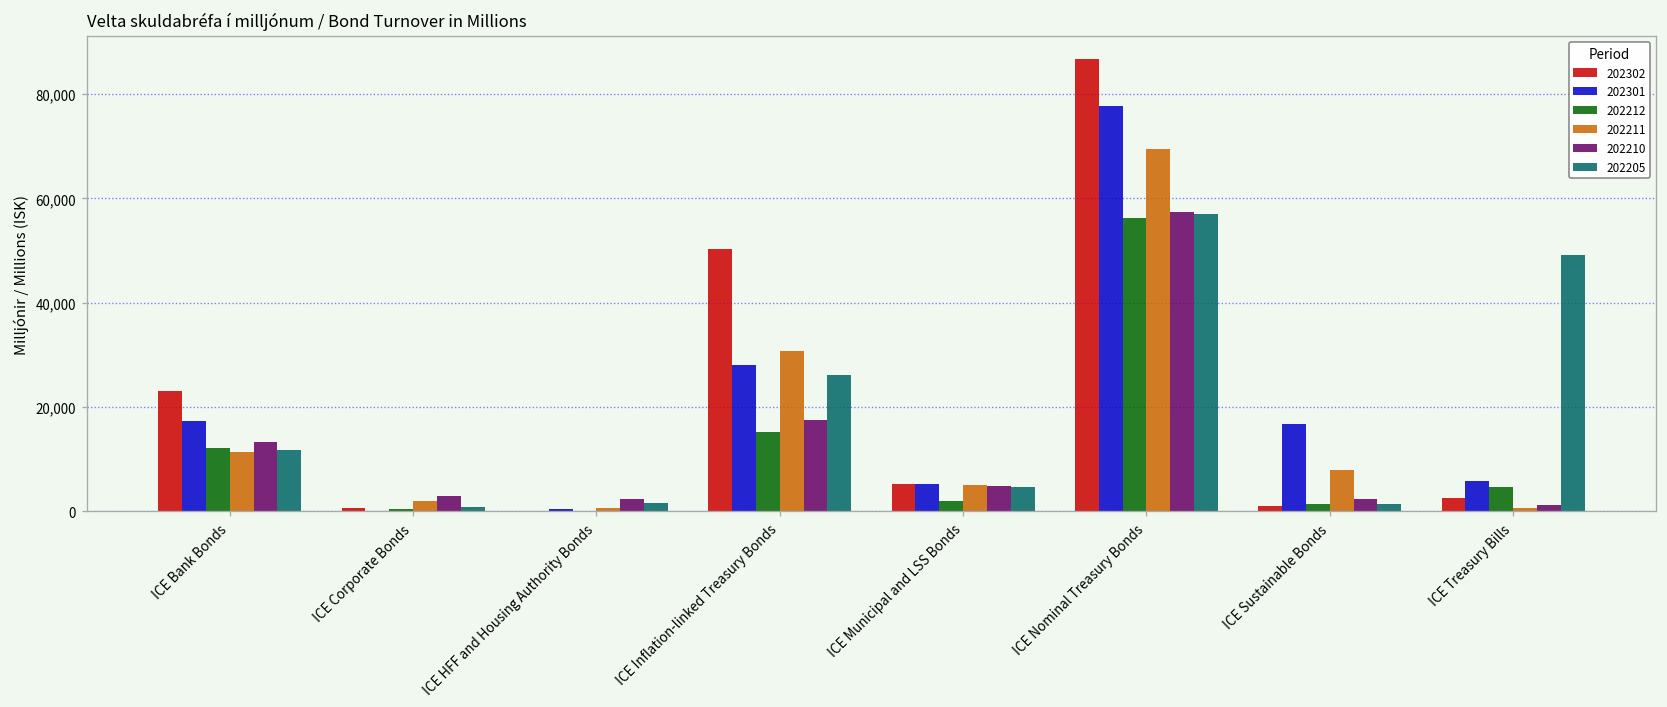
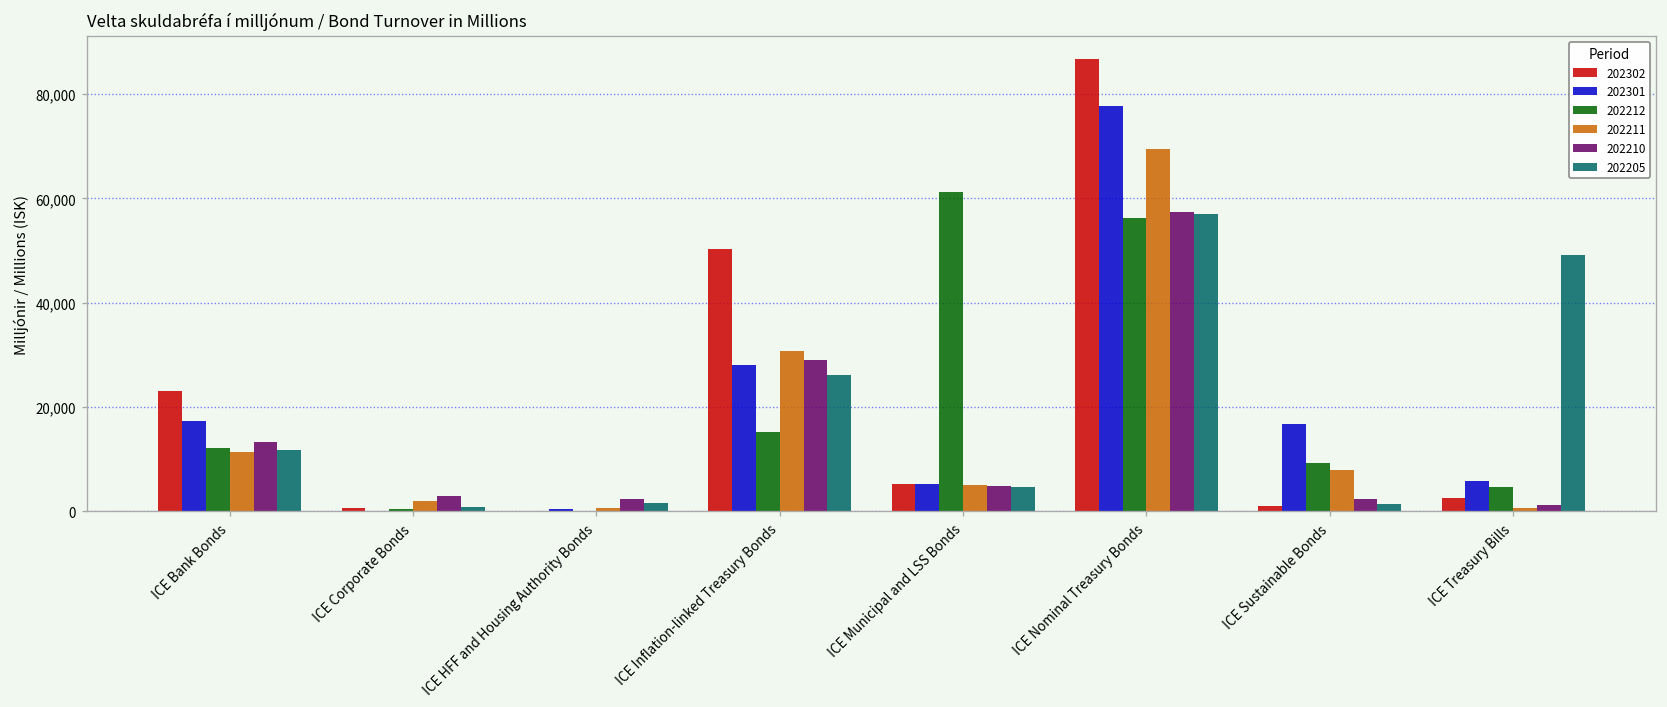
202210, ICE Inflation-linked Treasury Bonds: 18,000 -> 29,000
202212, ICE Municipal and LSS Bonds: 2,000 -> 61,000
202212, ICE Sustainable Bonds: 1,000 -> 9,000
